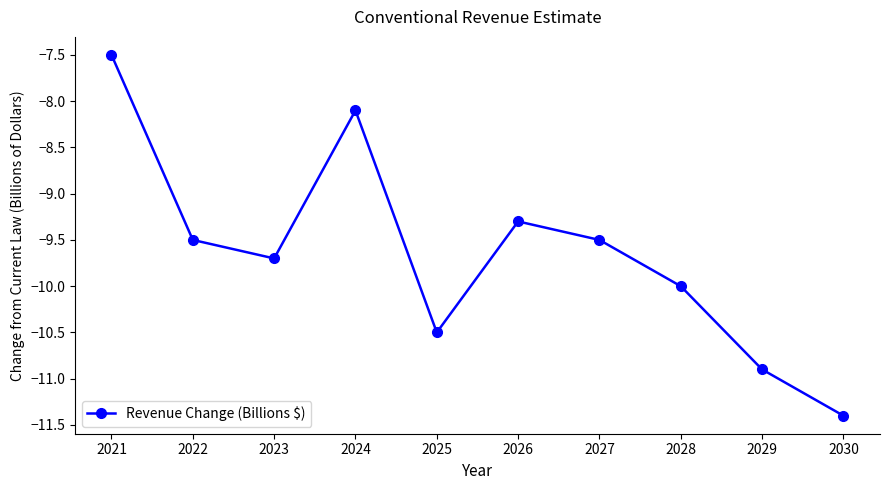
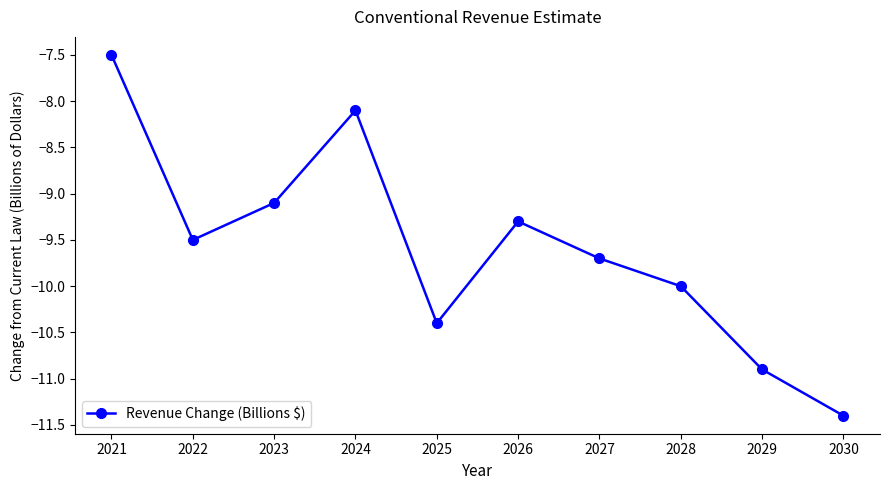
2023: -9.7 -> -9.1
2025: -10.5 -> -10.4
2027: -9.5 -> -9.7
